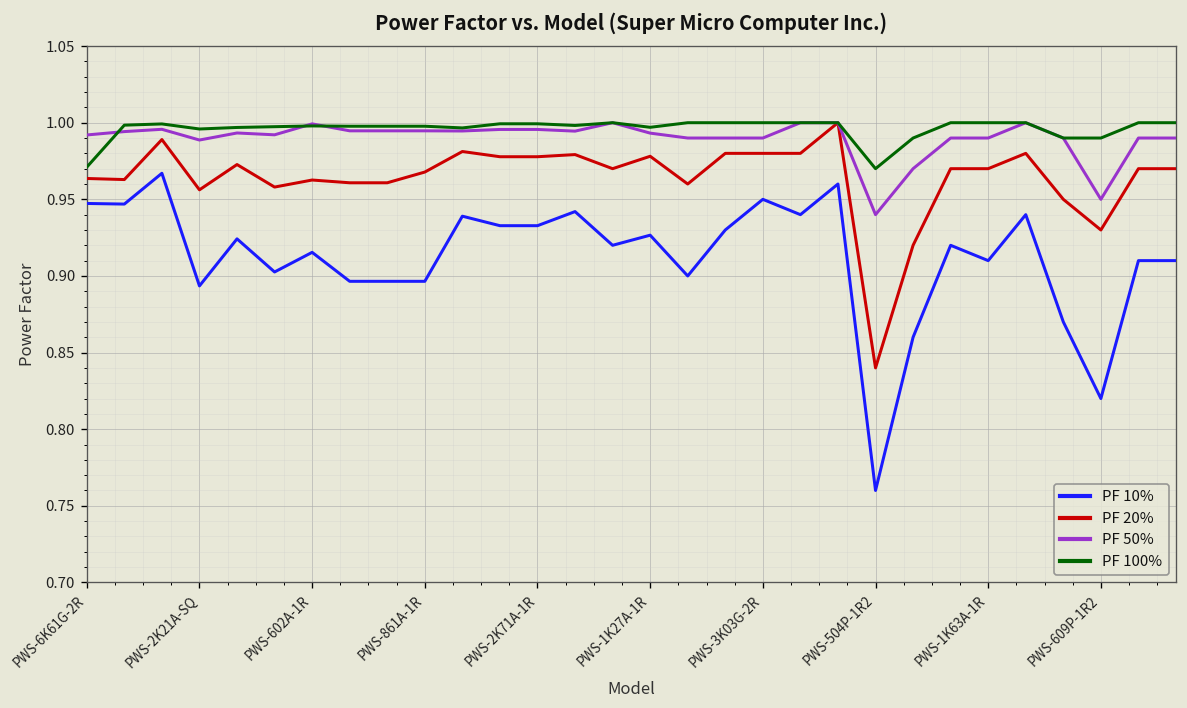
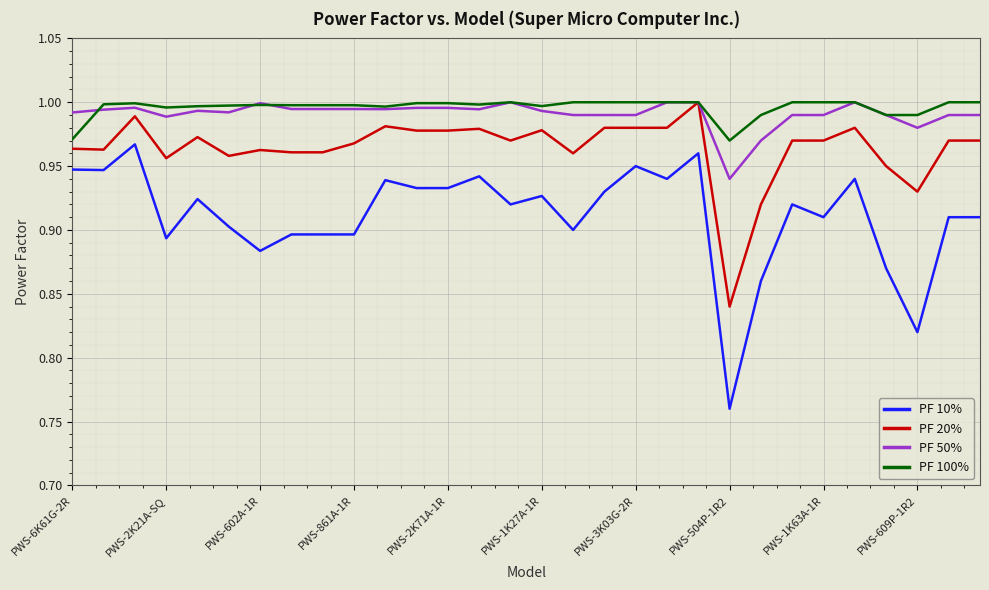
PF 10%, PWS-602A-1R: 0.915 -> 0.884
PF 50%, PWS-609P-1R2: 0.95 -> 0.98
